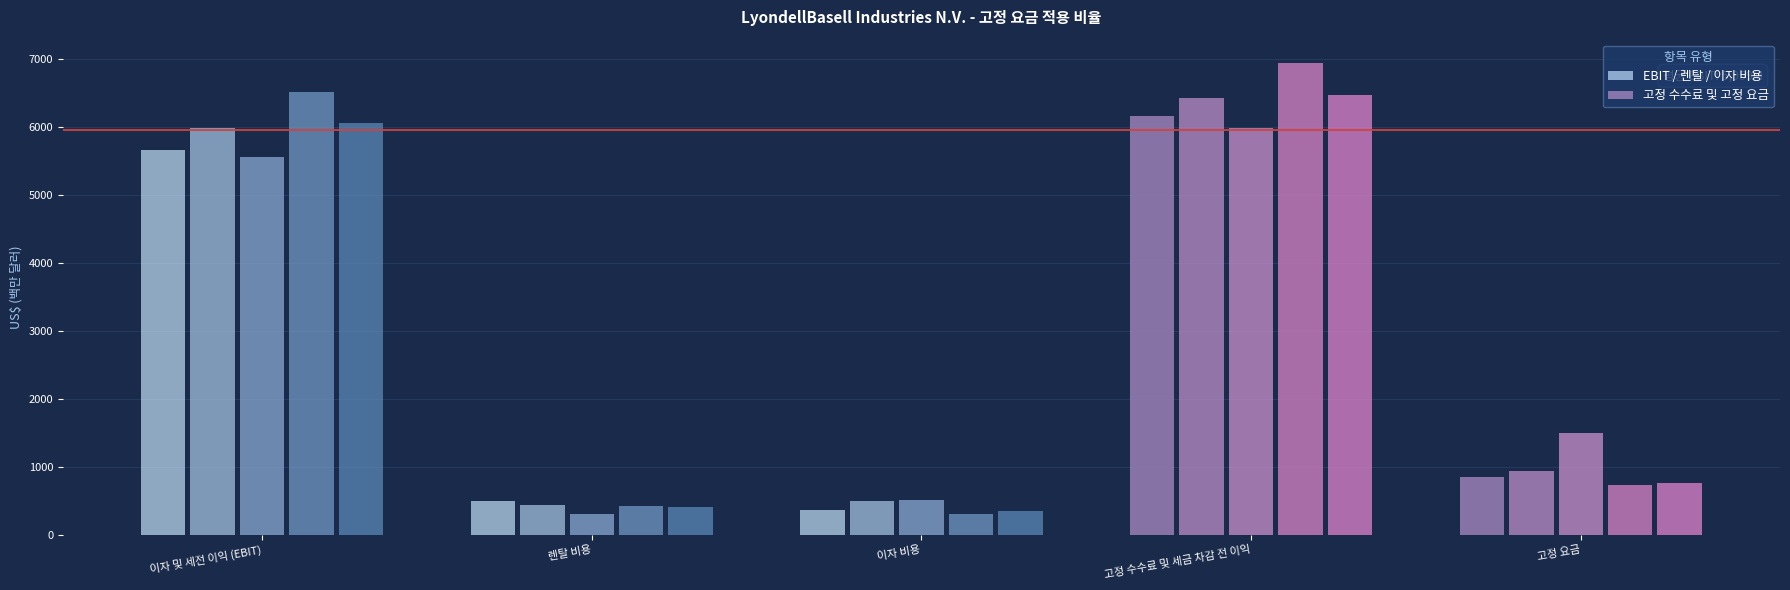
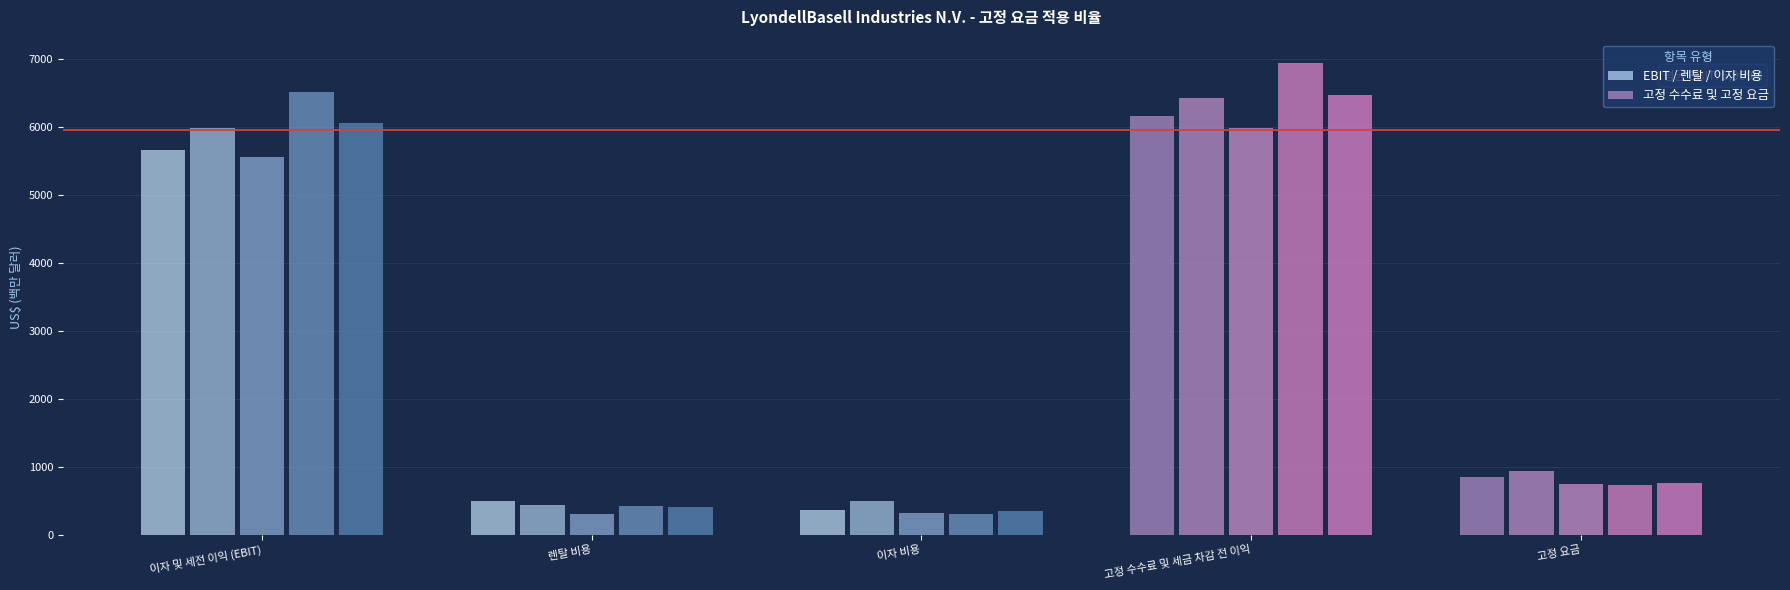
이자 비용: 500 -> 300
고정 요금: 1500 -> 700
